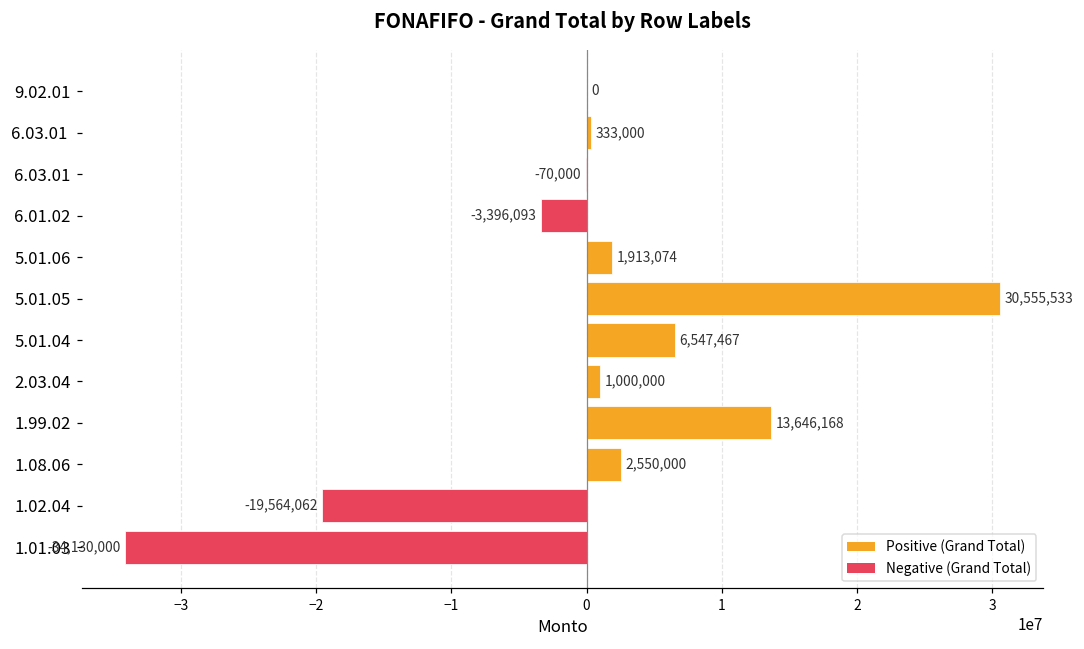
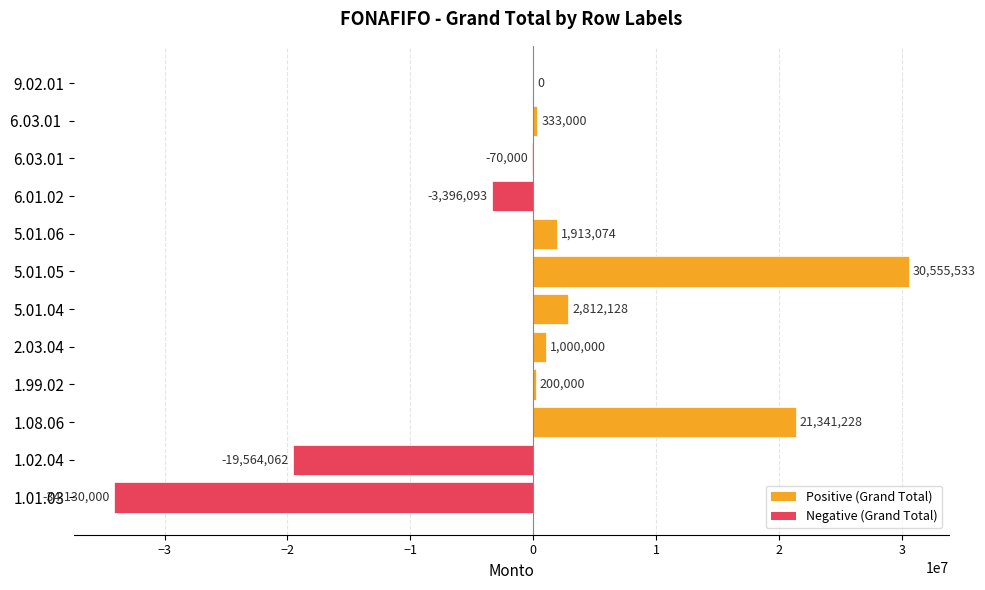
5.01.04: 6,547,467 -> 2,812,128
1.99.02: 13,646,168 -> 200,000
1.08.06: 2,550,000 -> 21,341,228
